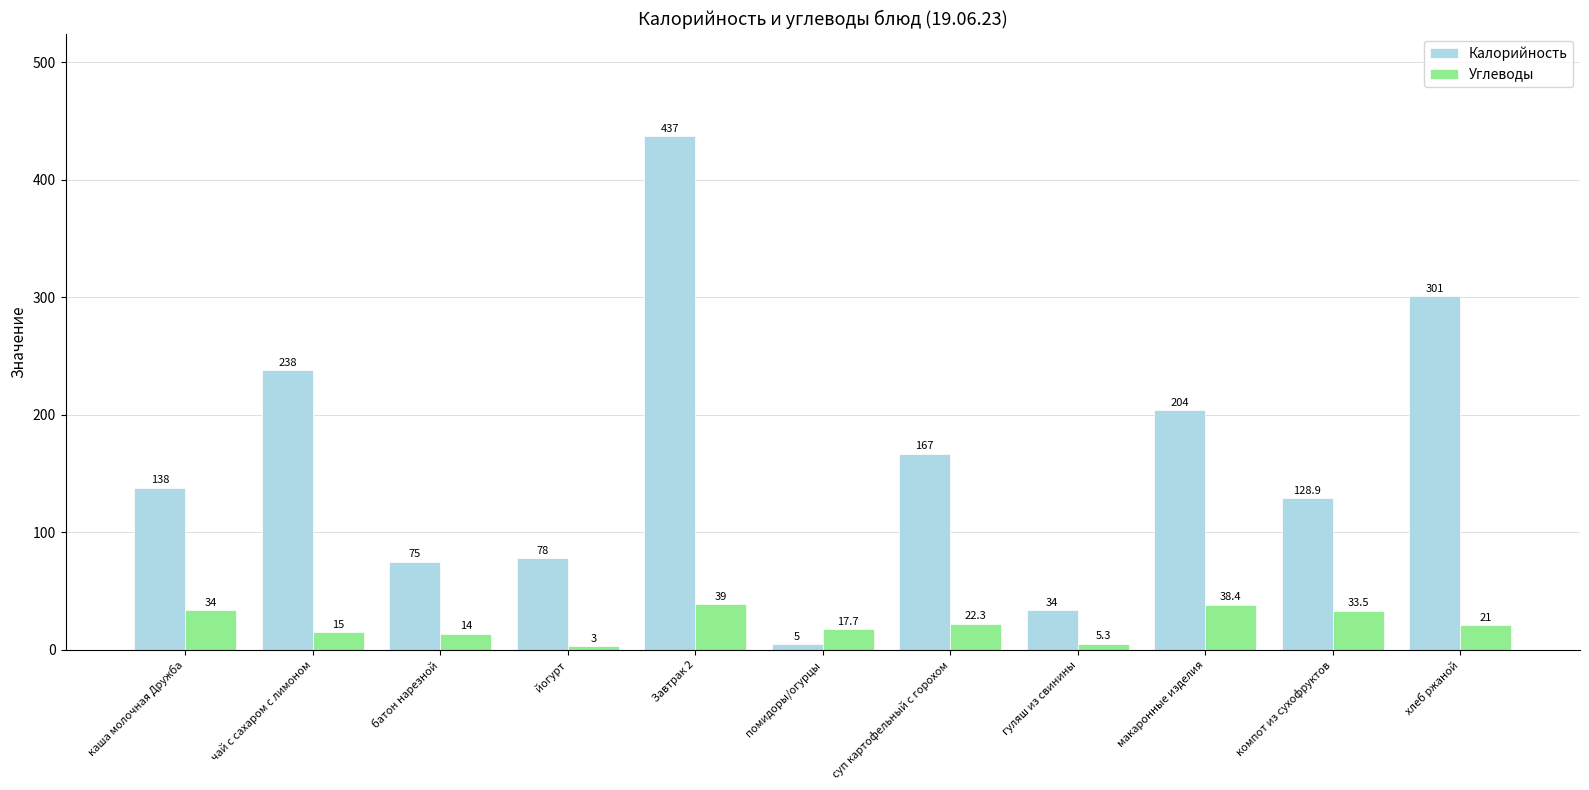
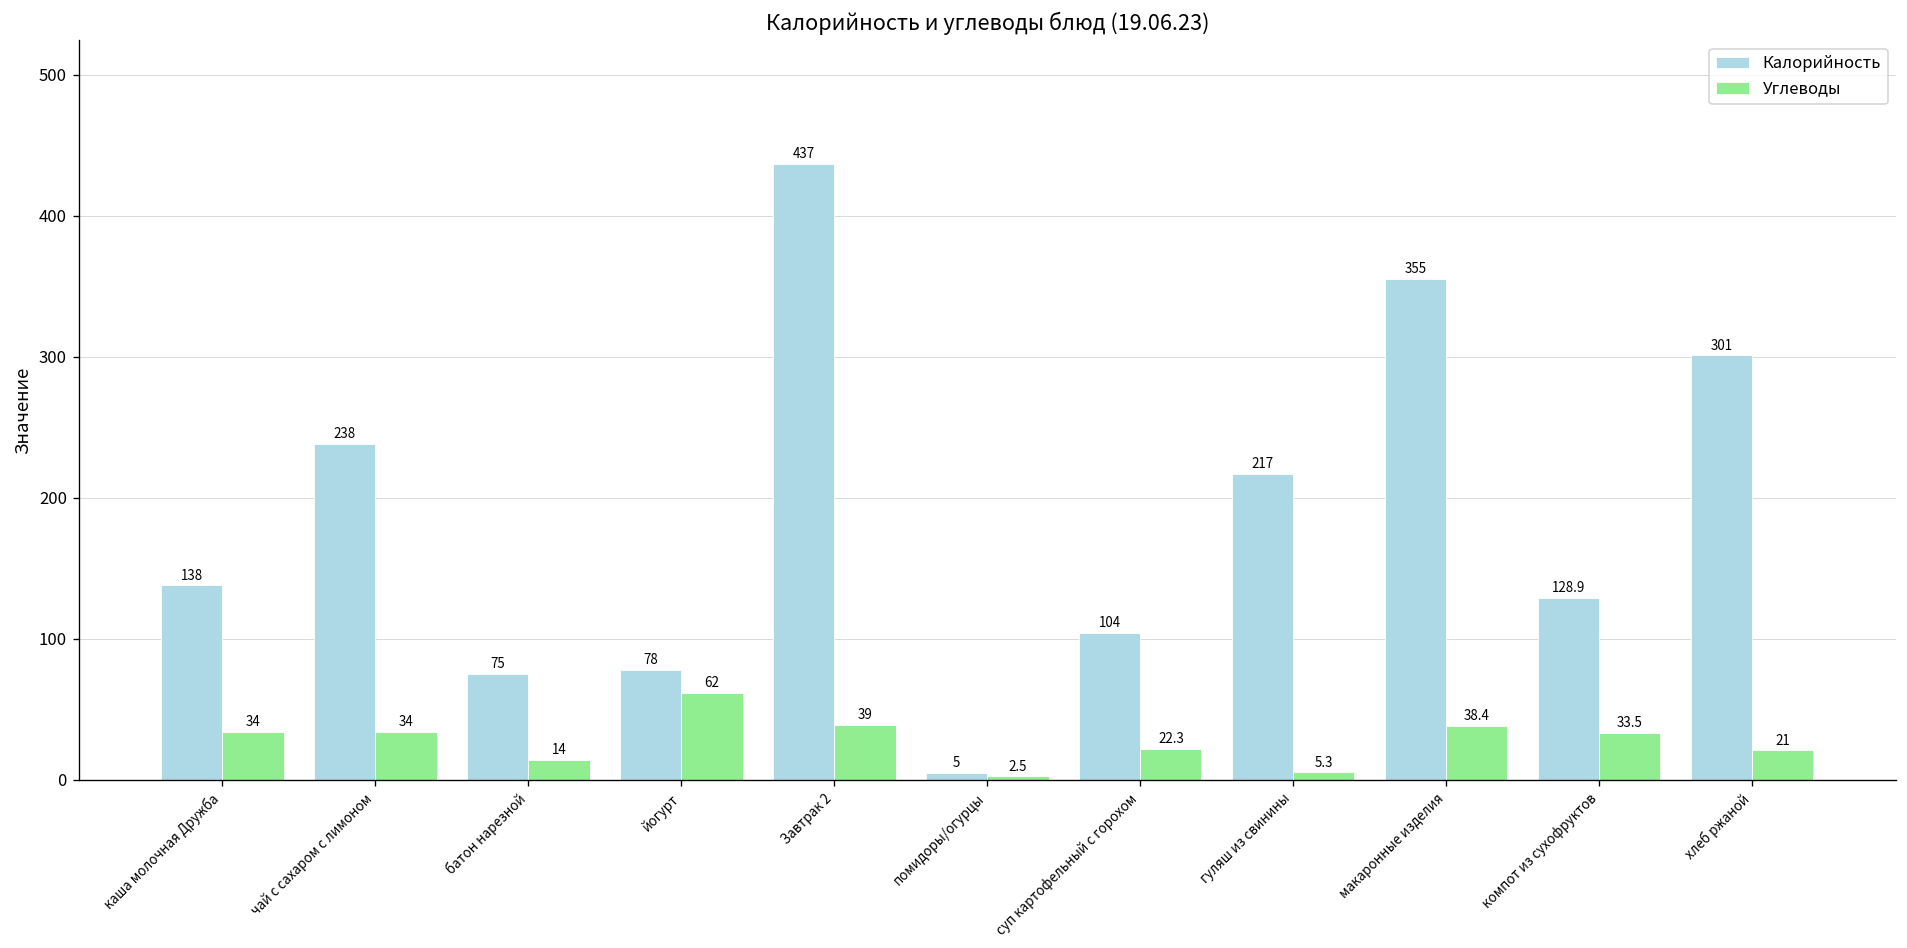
Углеводы, чай с сахаром с лимоном: 15 -> 34
Углеводы, йогурт: 3 -> 62
Углеводы, помидоры/огурцы: 17.7 -> 2.5
Калорийность, суп картофельный с горохом: 167 -> 104
Калорийность, гуляш из свинины: 34 -> 217
Калорийность, макаронные изделия: 204 -> 355
